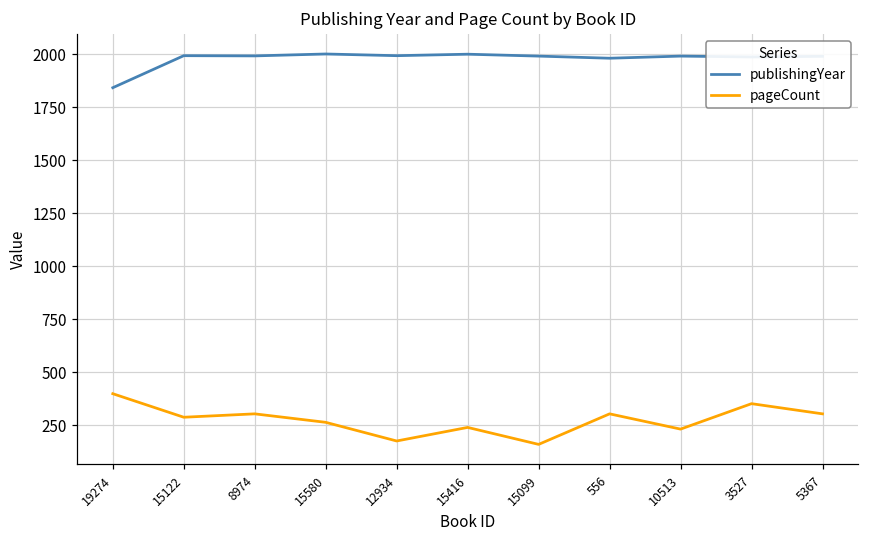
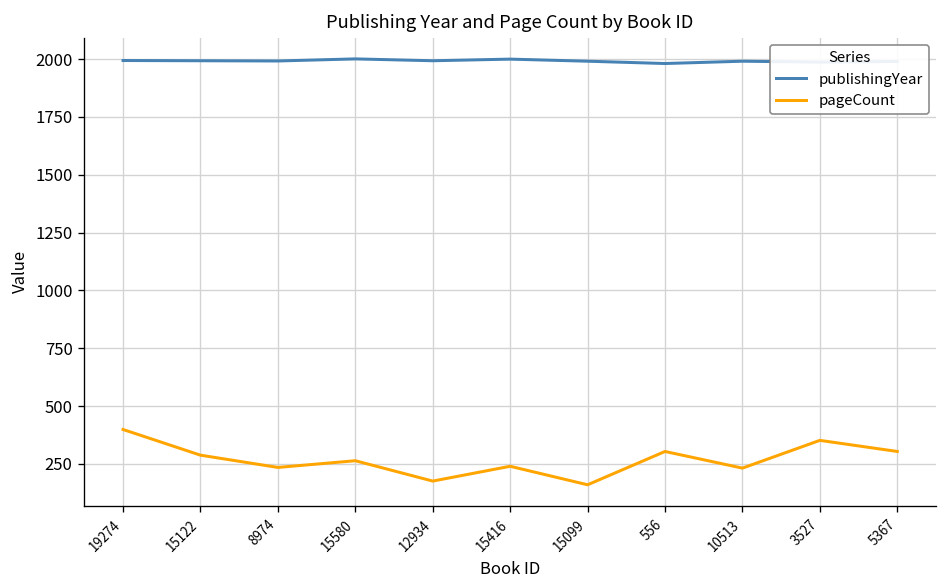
publishingYear, 19274: 1840 -> 1990
pageCount, 8974: 300 -> 240
